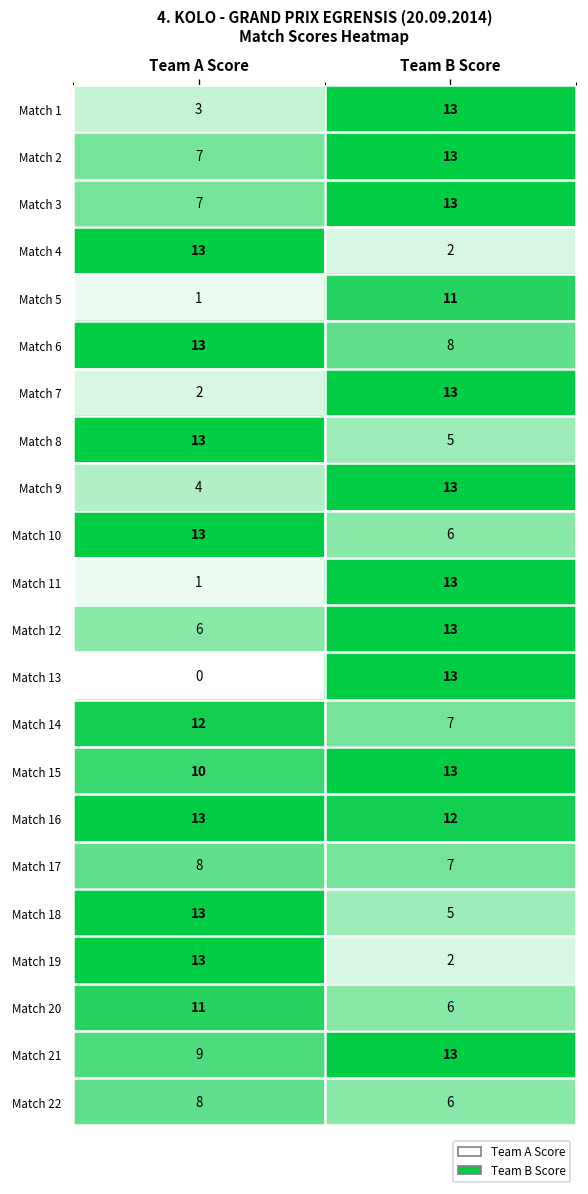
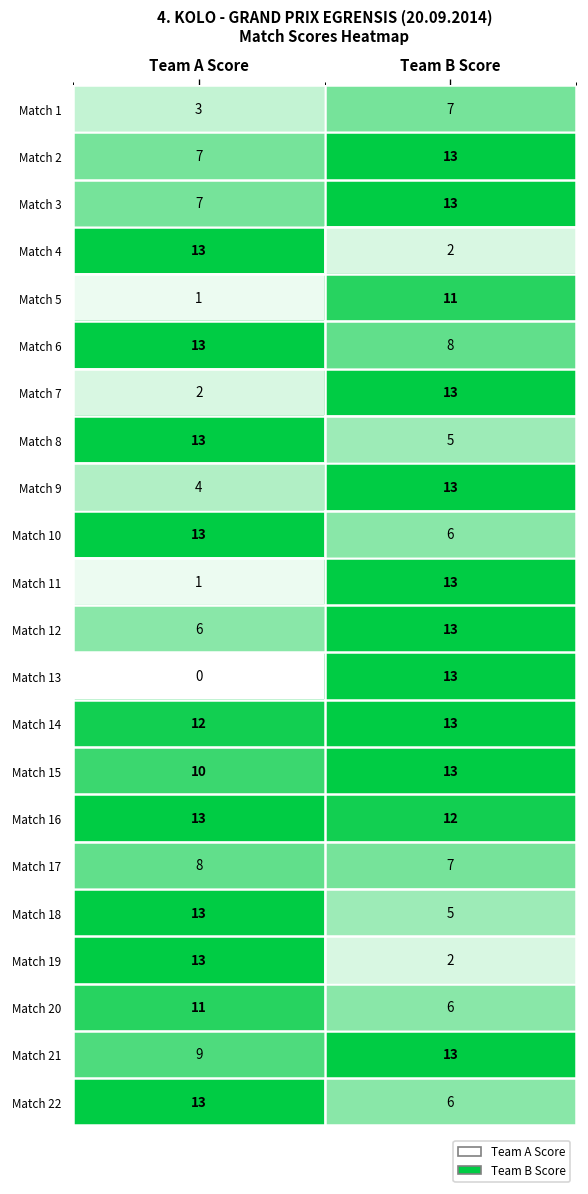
Match 1, Team B Score: 13 -> 7
Match 14, Team B Score: 7 -> 13
Match 22, Team A Score: 8 -> 13
